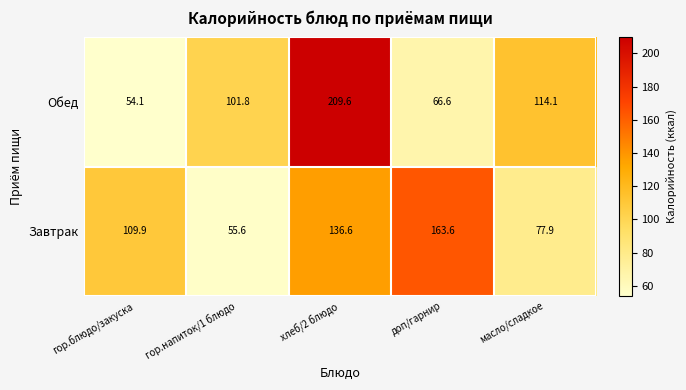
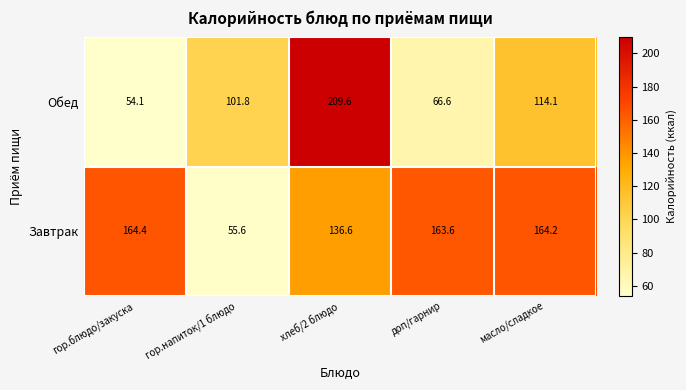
Завтрак, гор.блюдо/закуска: 109.9 -> 164.4
Завтрак, масло/сладкое: 77.9 -> 164.2
